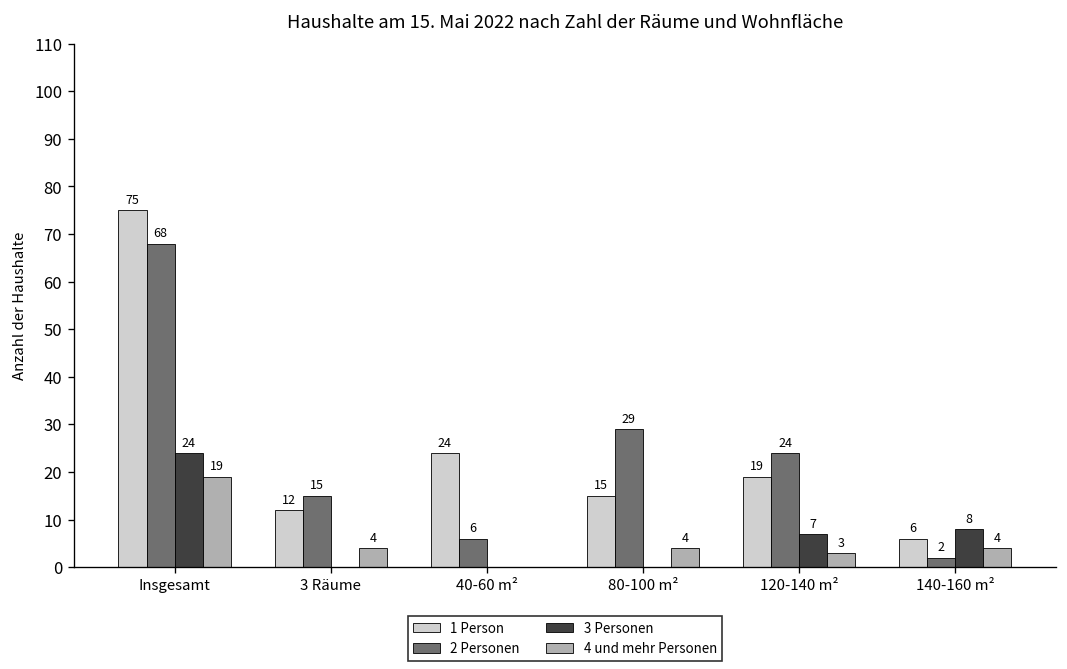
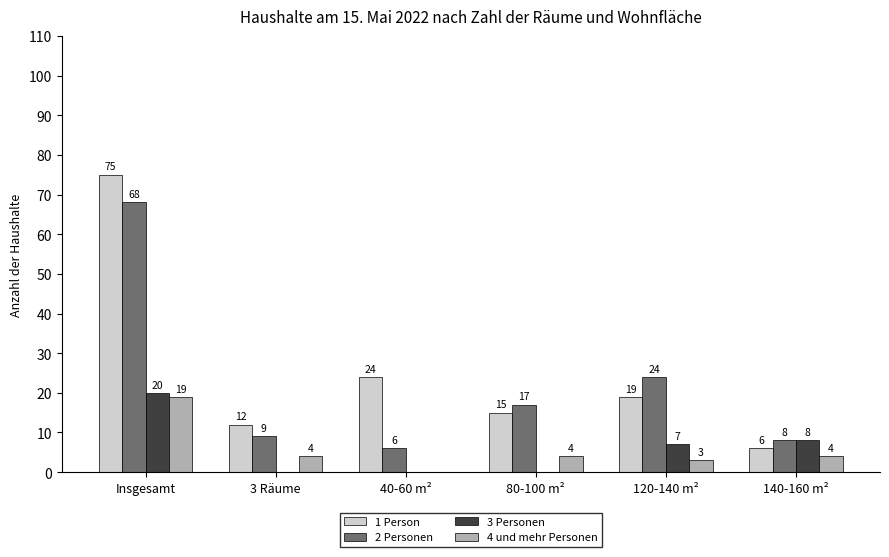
3 Personen, Insgesamt: 24 -> 20
2 Personen, 3 Räume: 15 -> 9
2 Personen, 80-100 m²: 29 -> 17
2 Personen, 140-160 m²: 2 -> 8
